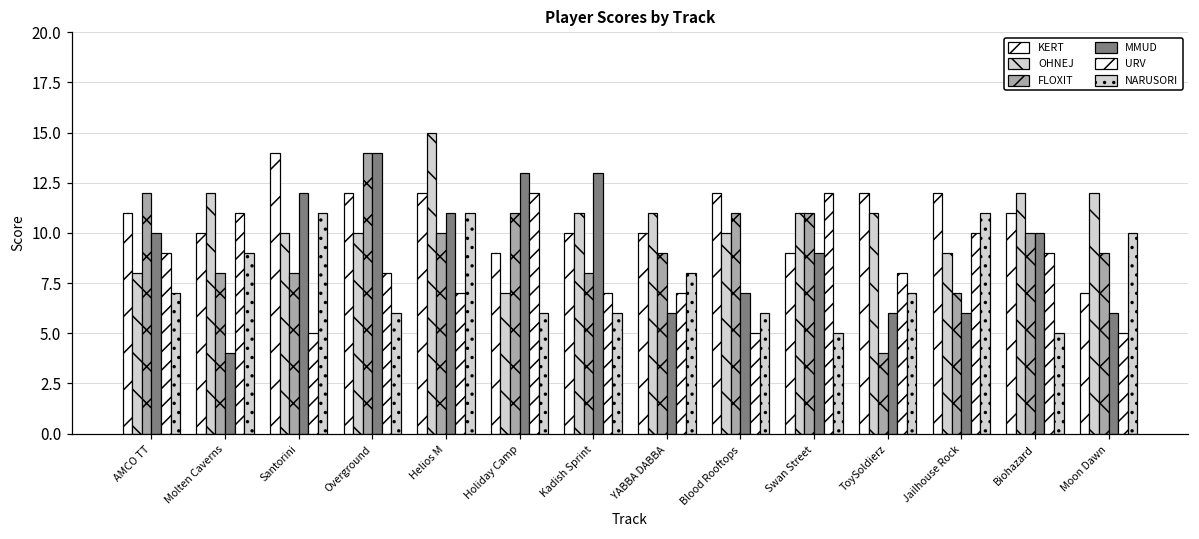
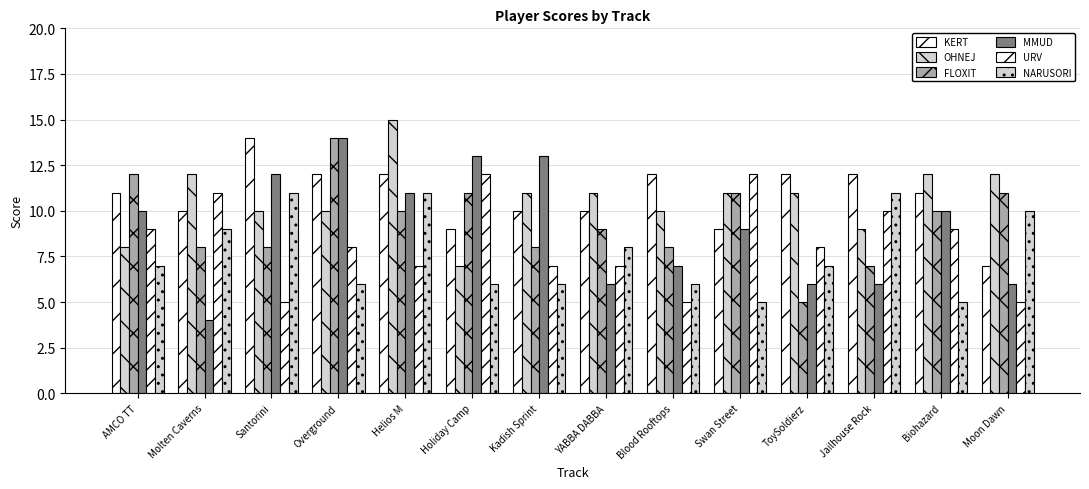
FLOXIT, Blood Rooftops: 11 -> 8
FLOXIT, ToySoldierz: 4 -> 5
FLOXIT, Moon Dawn: 9 -> 11
